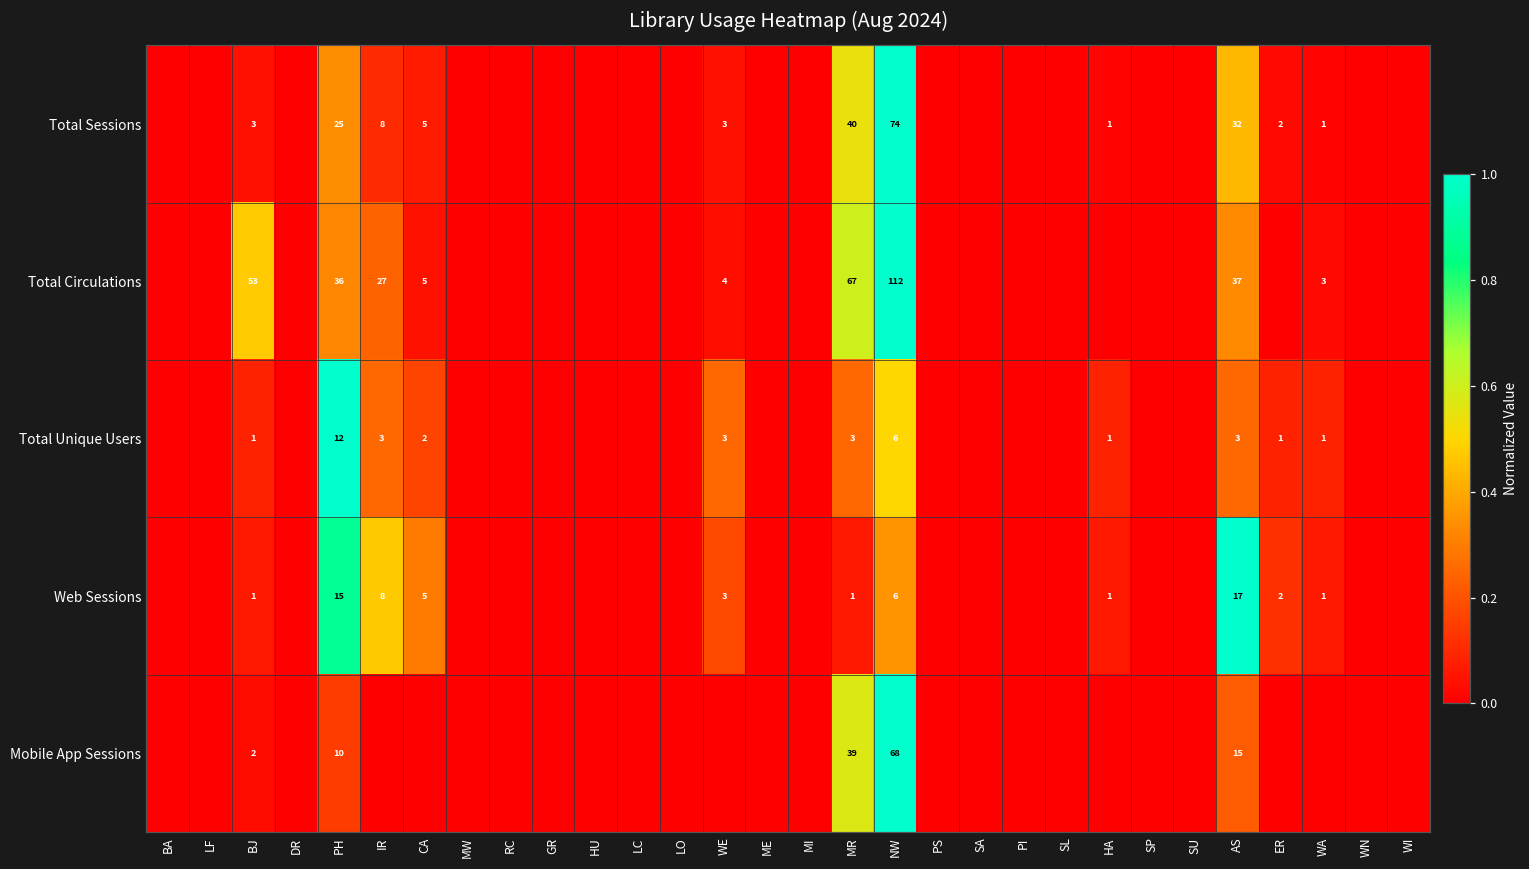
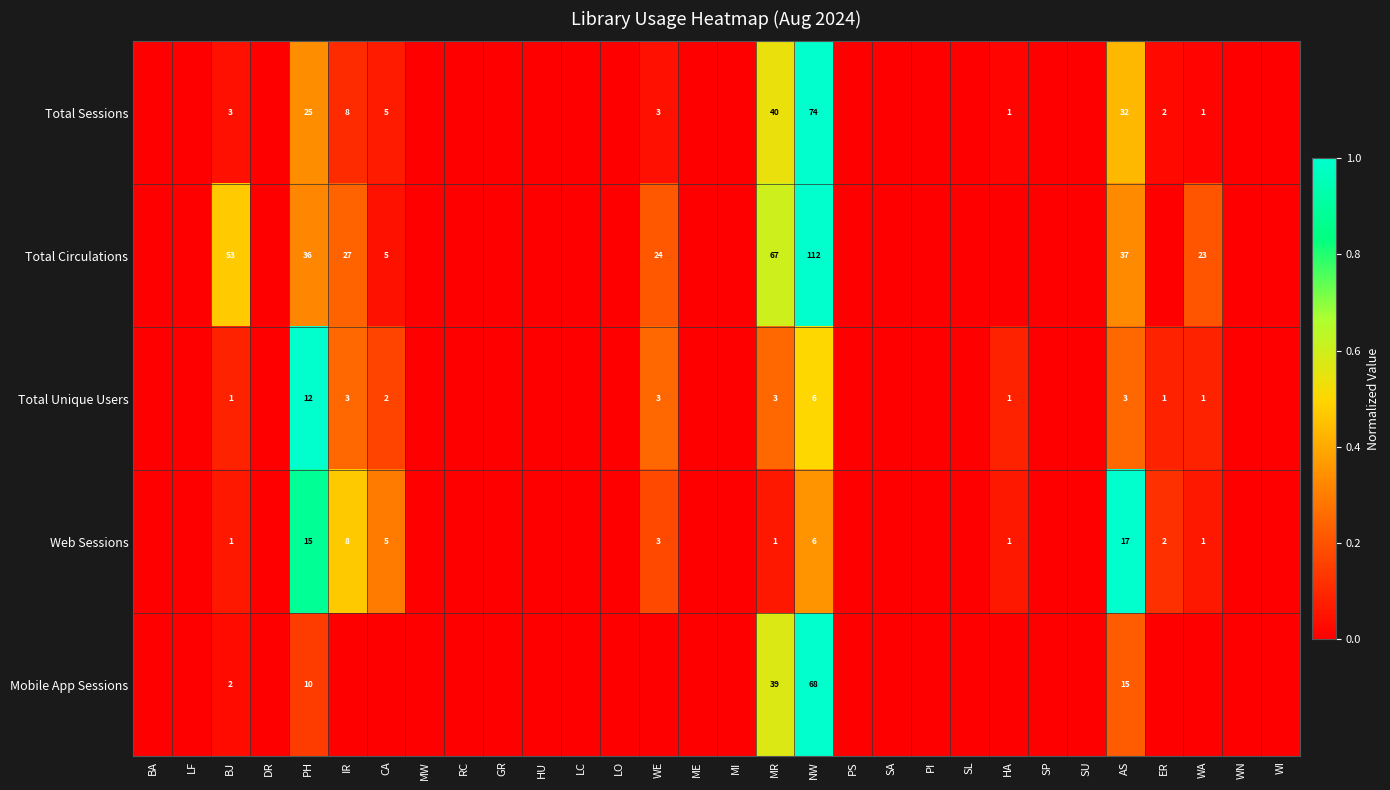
Total Circulations, WE: 4 -> 24
Total Circulations, WA: 3 -> 23
